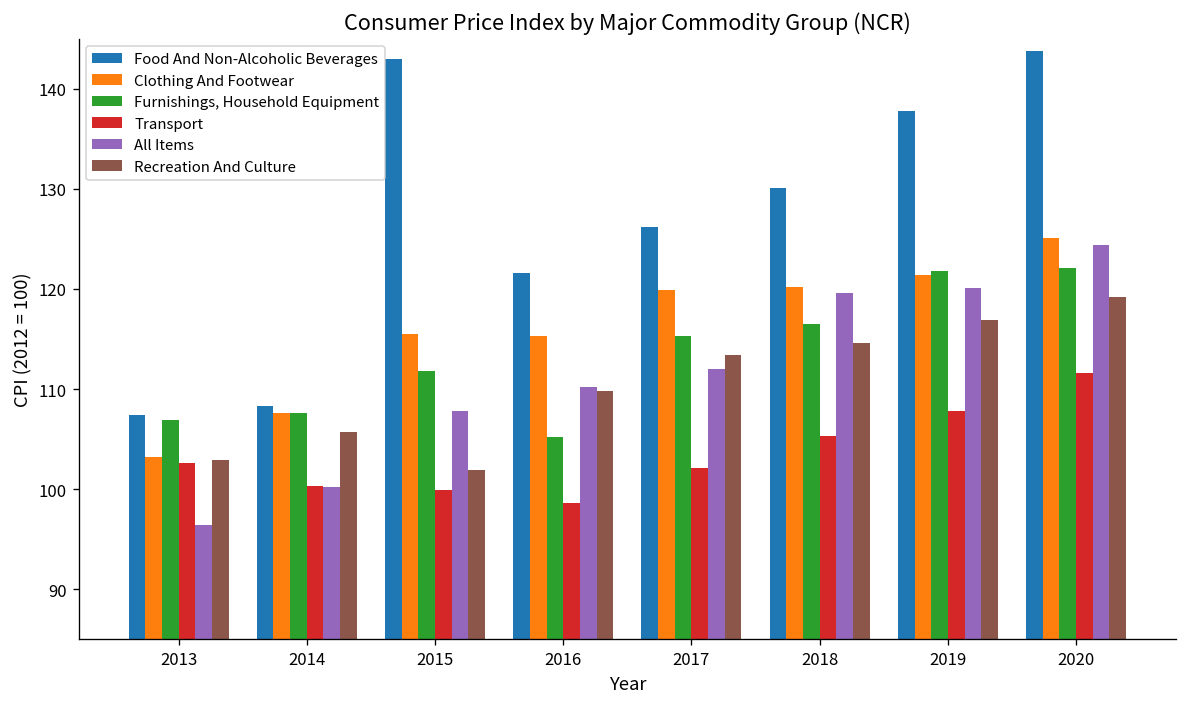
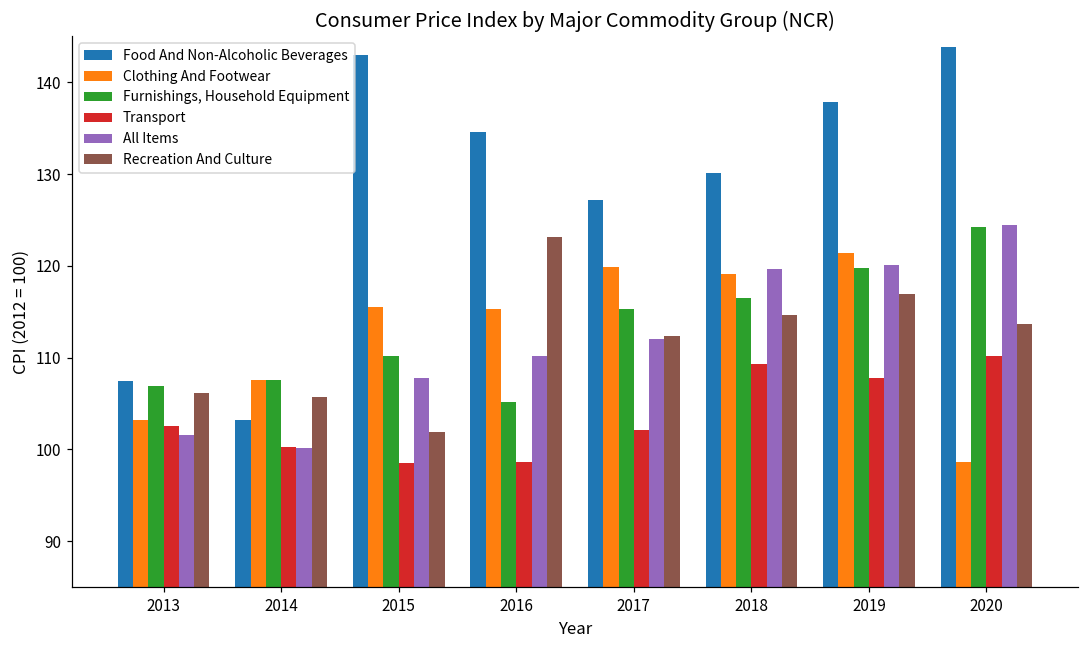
All Items, 2013: 96 -> 102
Recreation And Culture, 2013: 103 -> 106
Food And Non-Alcoholic Beverages, 2014: 108 -> 103
Furnishings, Household Equipment, 2015: 112 -> 110
Transport, 2015: 100 -> 99
Food And Non-Alcoholic Beverages, 2016: 122 -> 135
Recreation And Culture, 2016: 110 -> 123
Food And Non-Alcoholic Beverages, 2017: 126 -> 127
Recreation And Culture, 2017: 113 -> 112
Clothing And Footwear, 2018: 120 -> 119
Transport, 2018: 105 -> 109
Furnishings, Household Equipment, 2019: 122 -> 120
Clothing And Footwear, 2020: 125 -> 99
Furnishings, Household Equipment, 2020: 122 -> 124
Transport, 2020: 112 -> 110
Recreation And Culture, 2020: 119 -> 114
